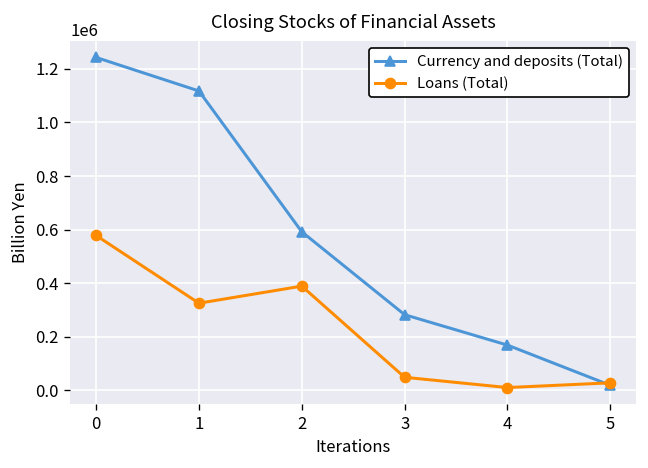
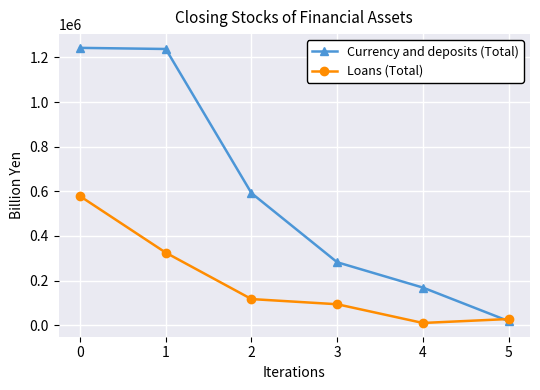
Currency and deposits (Total), 1: 1120000 -> 1240000
Loans (Total), 2: 390000 -> 120000
Loans (Total), 3: 50000 -> 90000
